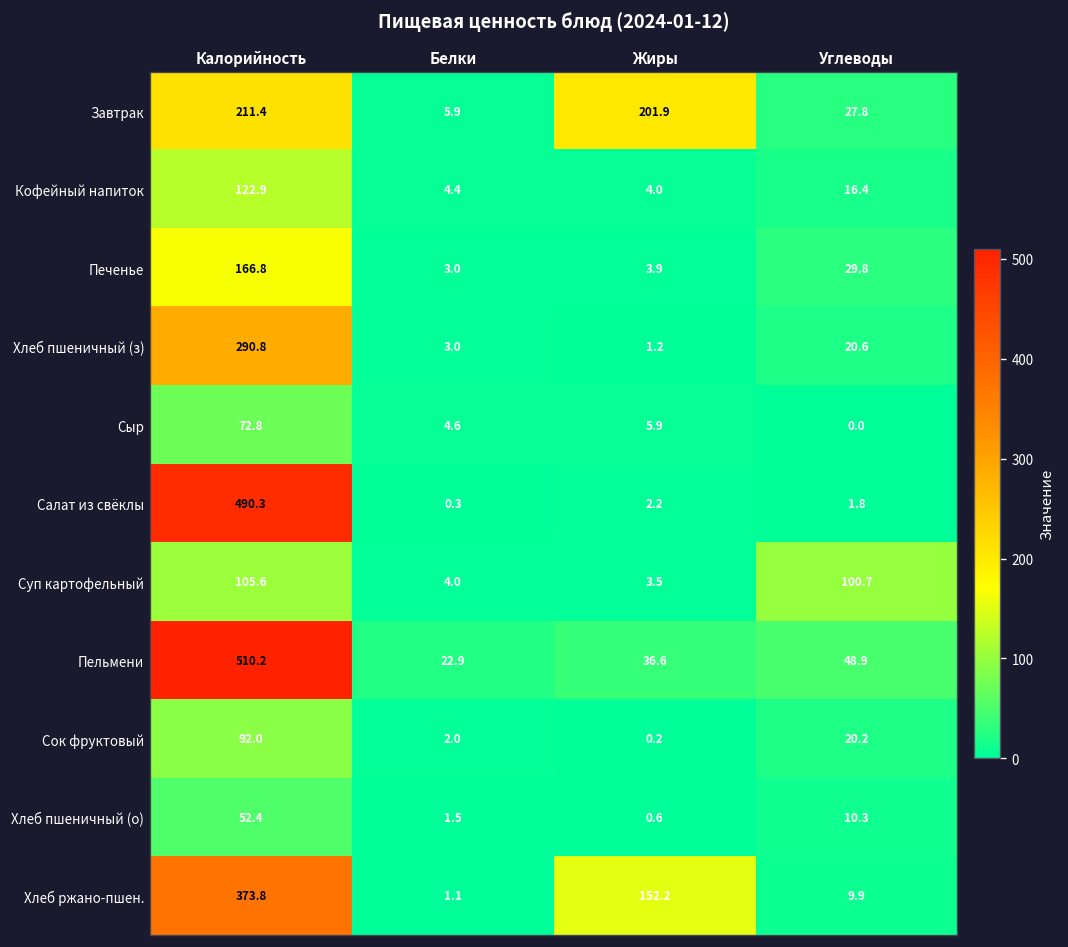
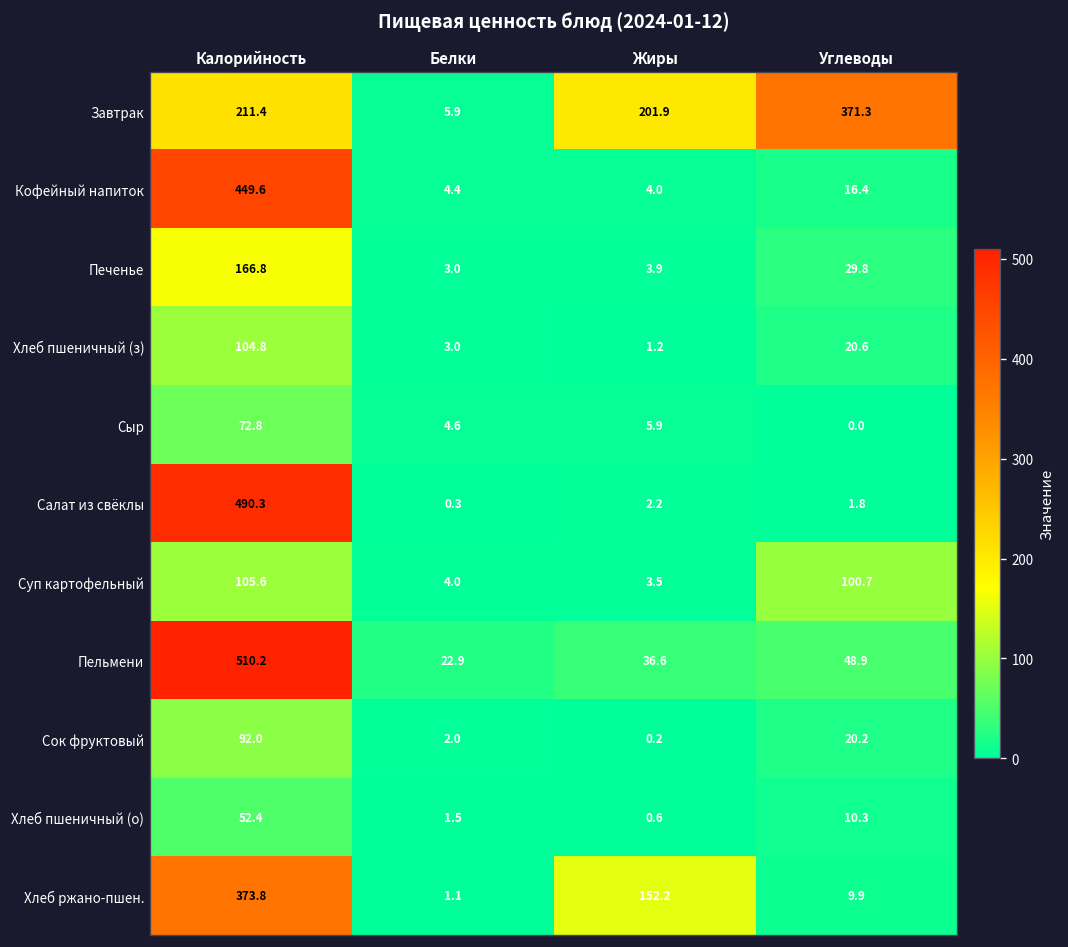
Завтрак, Углеводы: 27.8 -> 371.3
Кофейный напиток, Калорийность: 122.9 -> 449.6
Хлеб пшеничный (з), Калорийность: 290.8 -> 104.8
